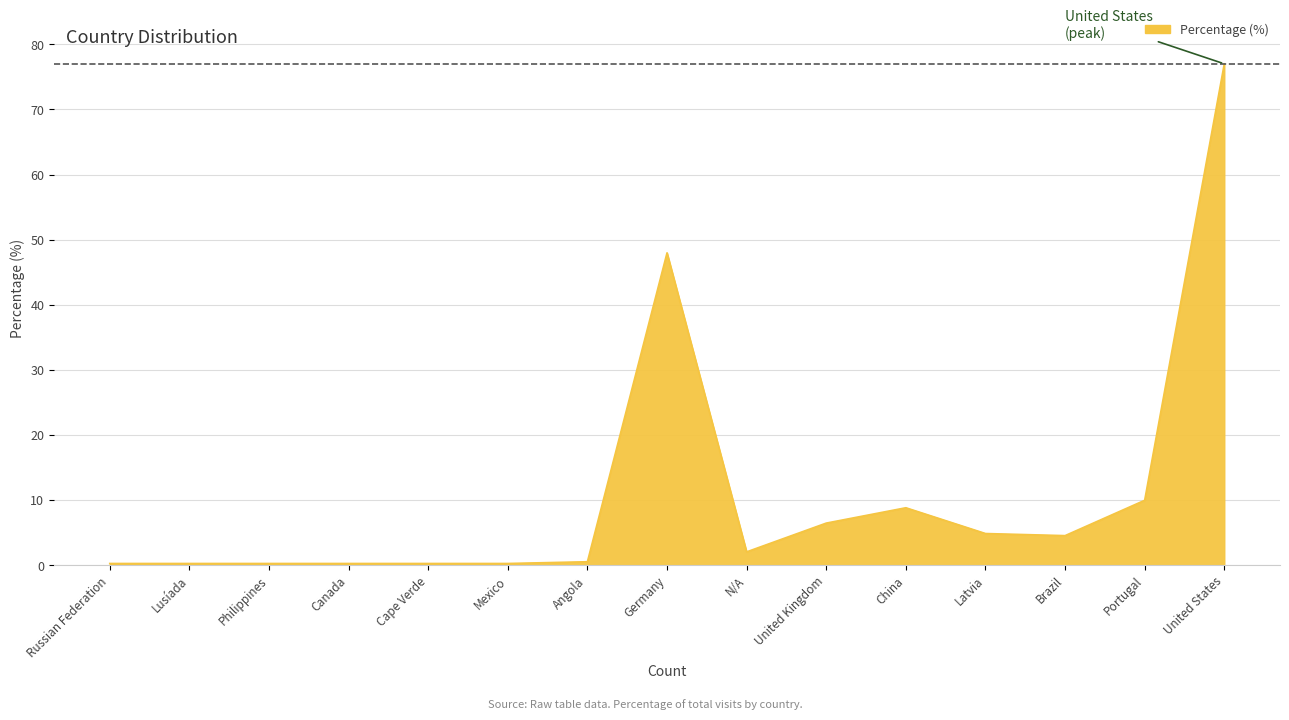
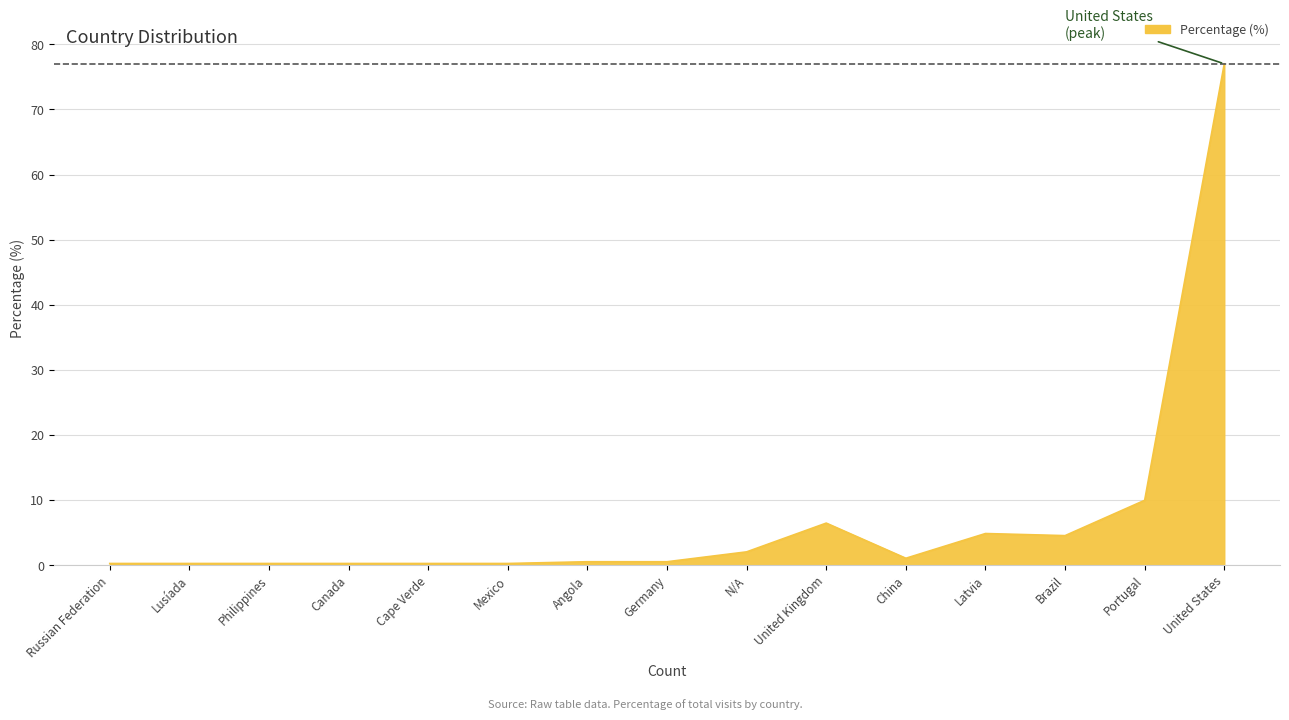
Germany: 48 -> 1
China: 9 -> 1
